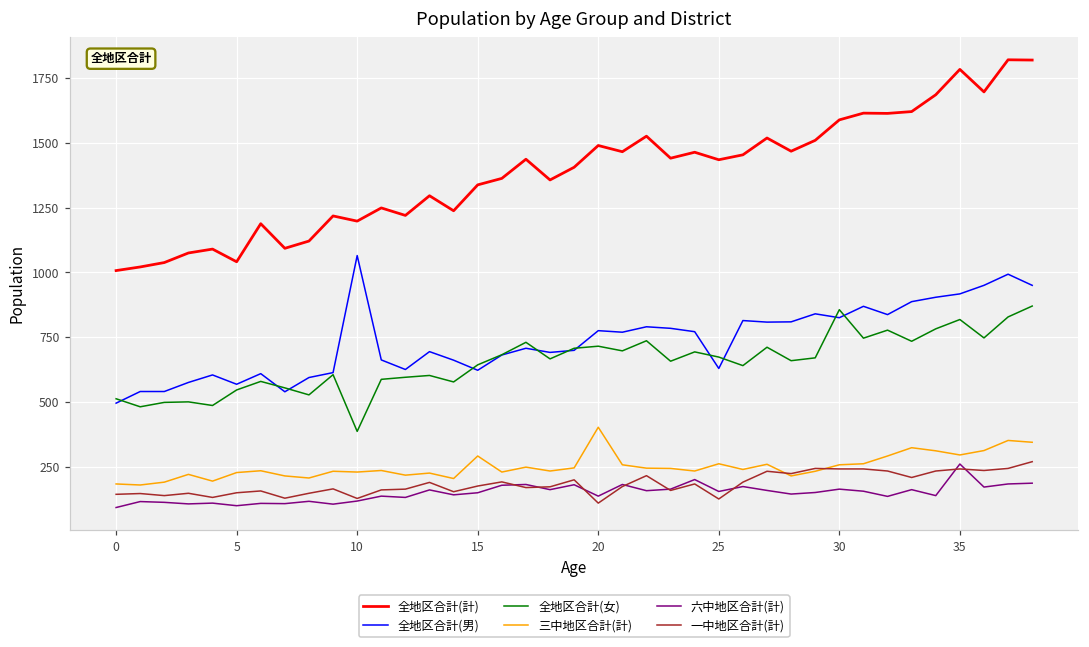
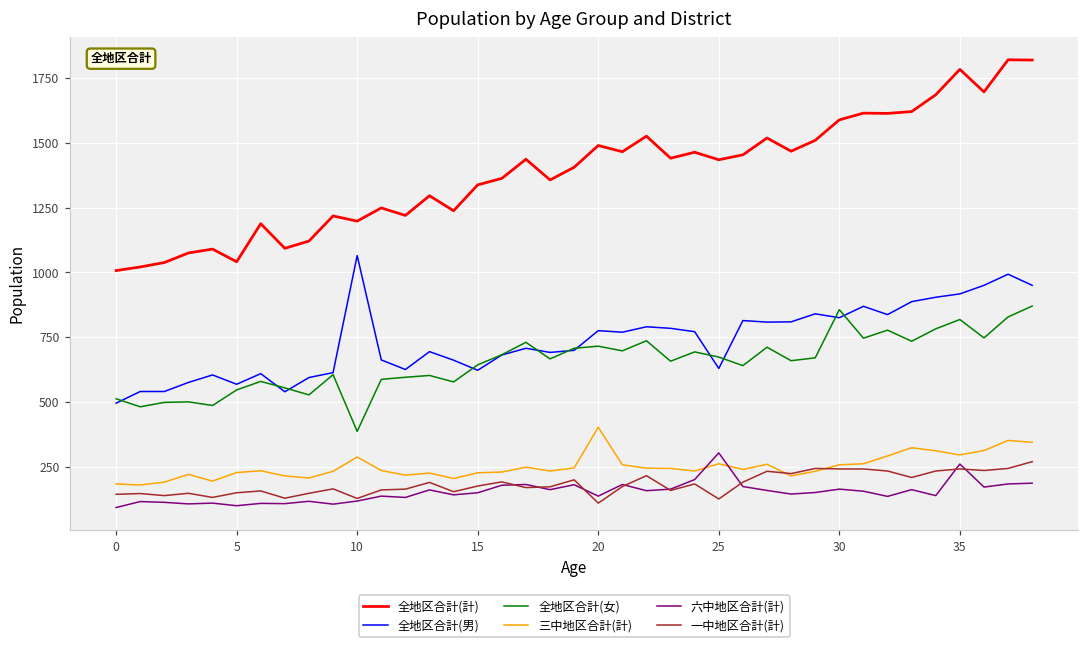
三中地区合計(計), 10: 230 -> 290
三中地区合計(計), 15: 290 -> 230
六中地区合計(計), 25: 150 -> 300
